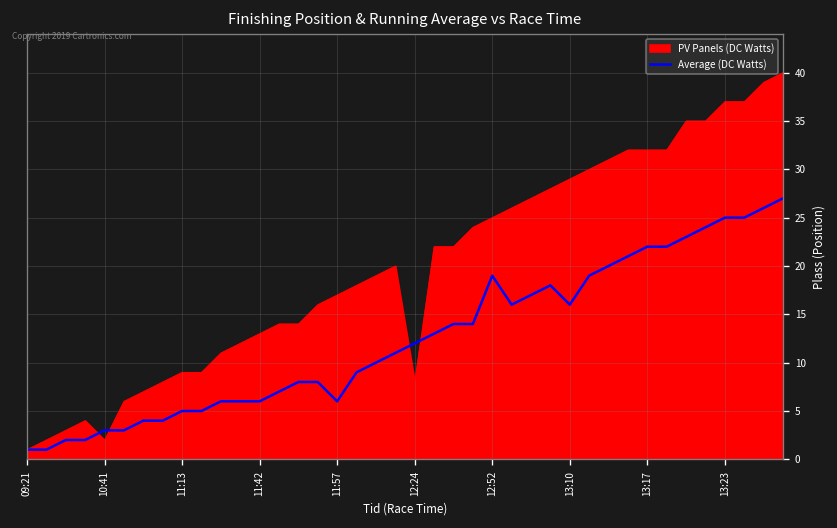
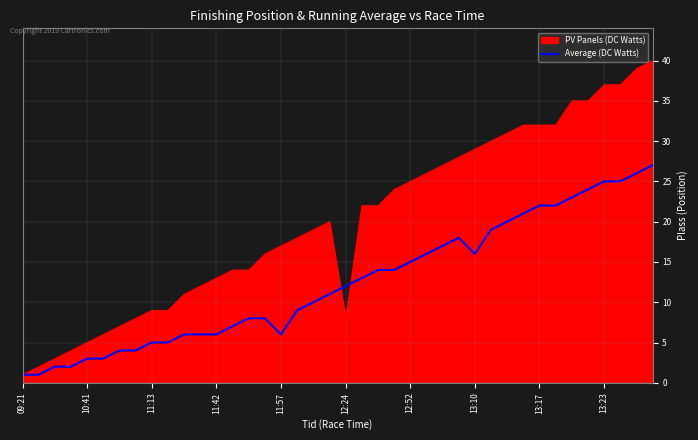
PV Panels (DC Watts), 10:41: 2 -> 5
Average (DC Watts), 12:52: 19 -> 15
